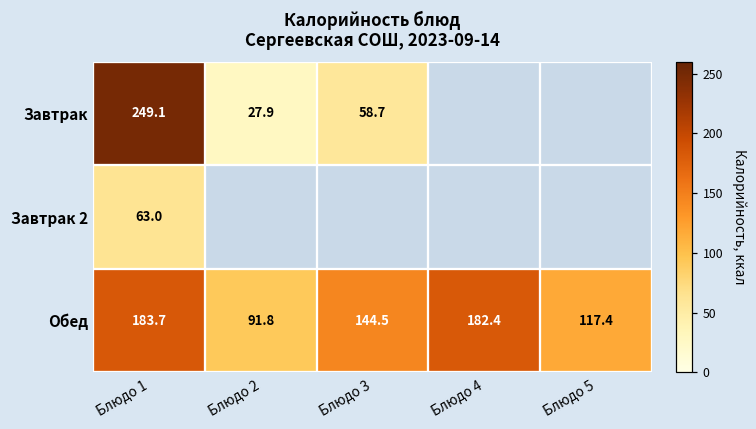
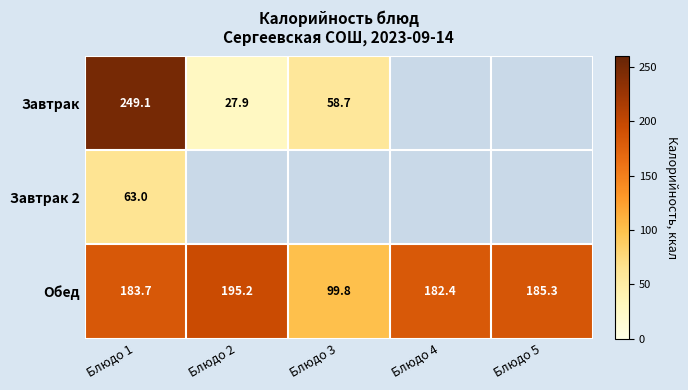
Обед, Блюдо 2: 91.8 -> 195.2
Обед, Блюдо 3: 144.5 -> 99.8
Обед, Блюдо 5: 117.4 -> 185.3
